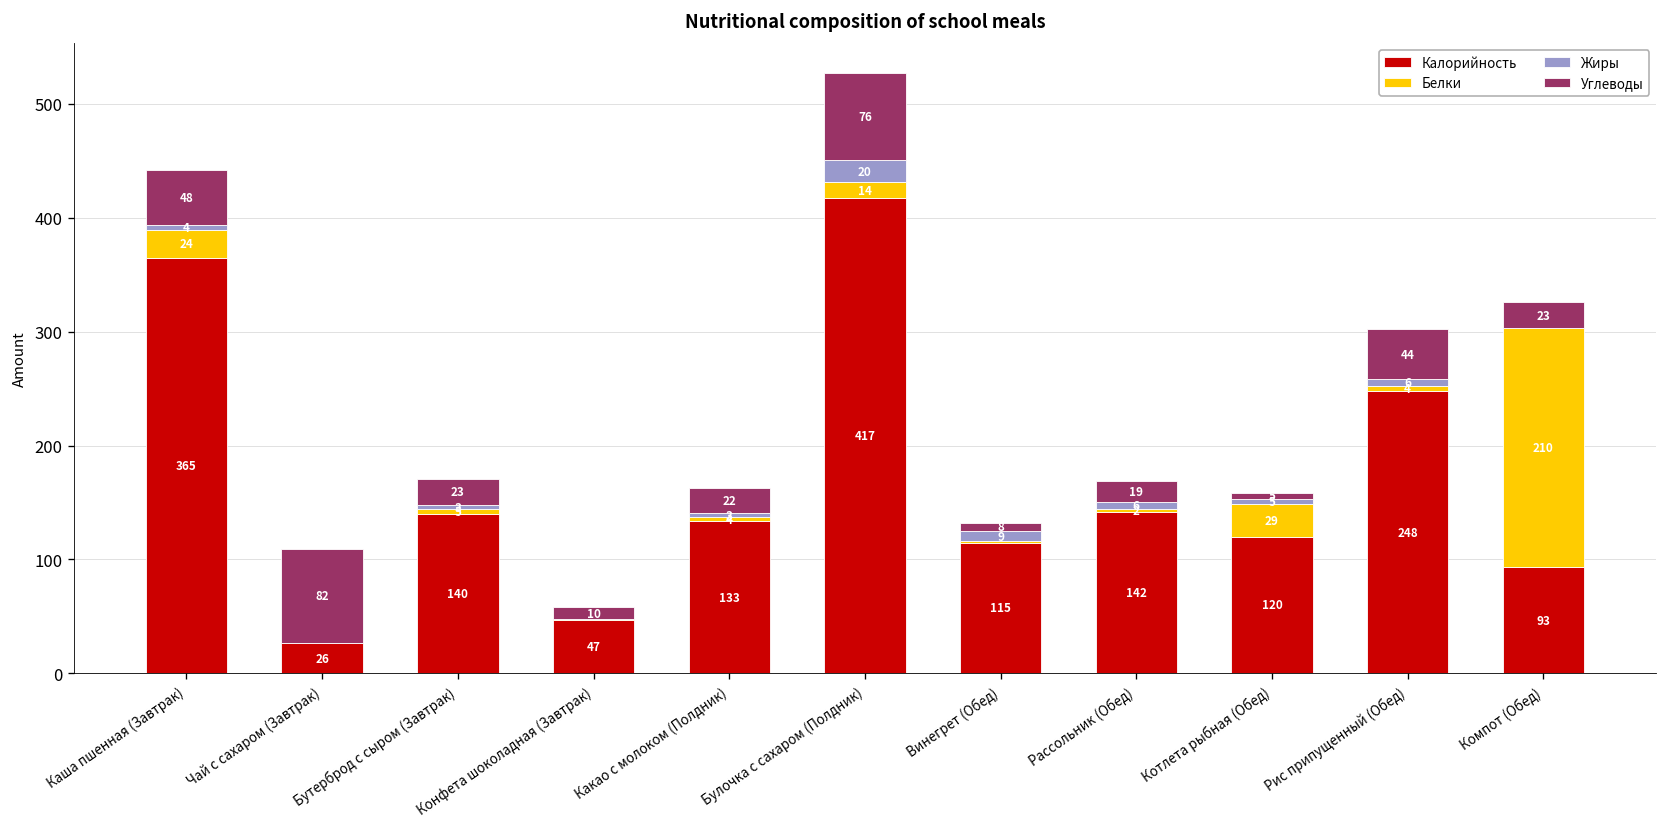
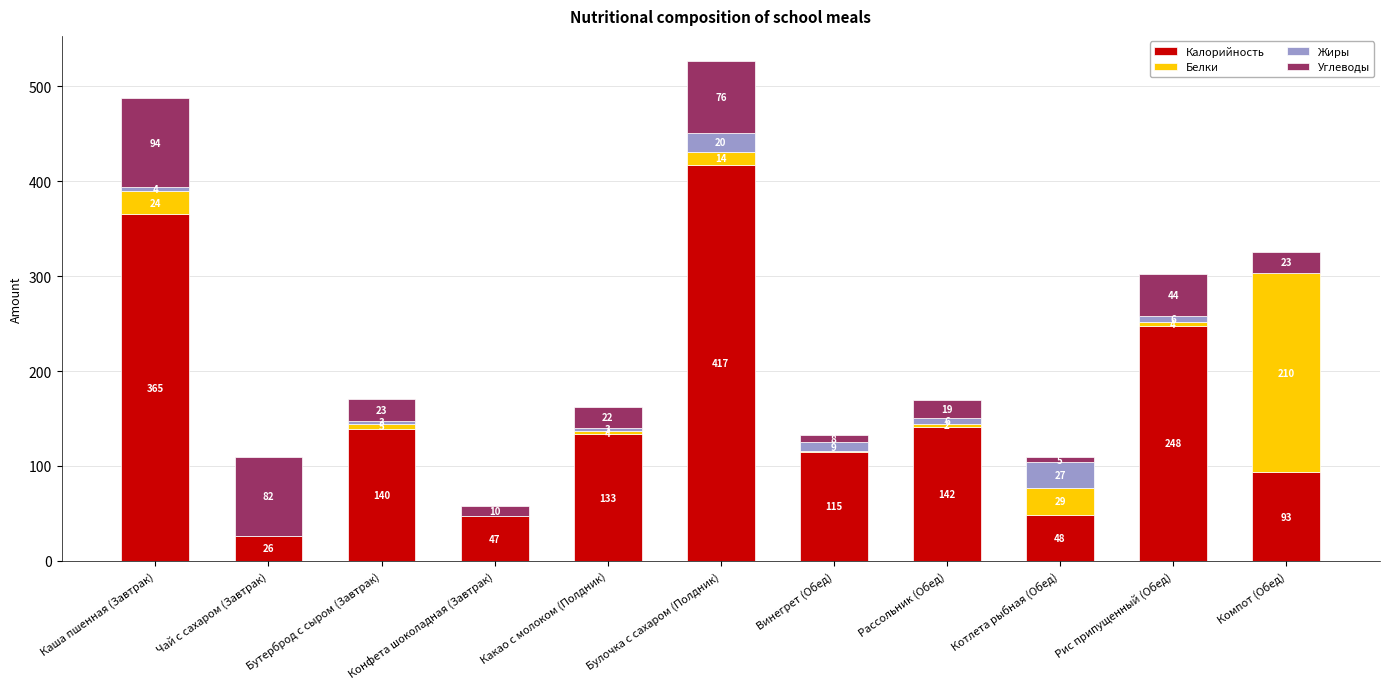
Углеводы, Каша пшенная (Завтрак): 48 -> 94
Калорийность, Котлета рыбная (Обед): 120 -> 48
Жиры, Котлета рыбная (Обед): 5 -> 27
